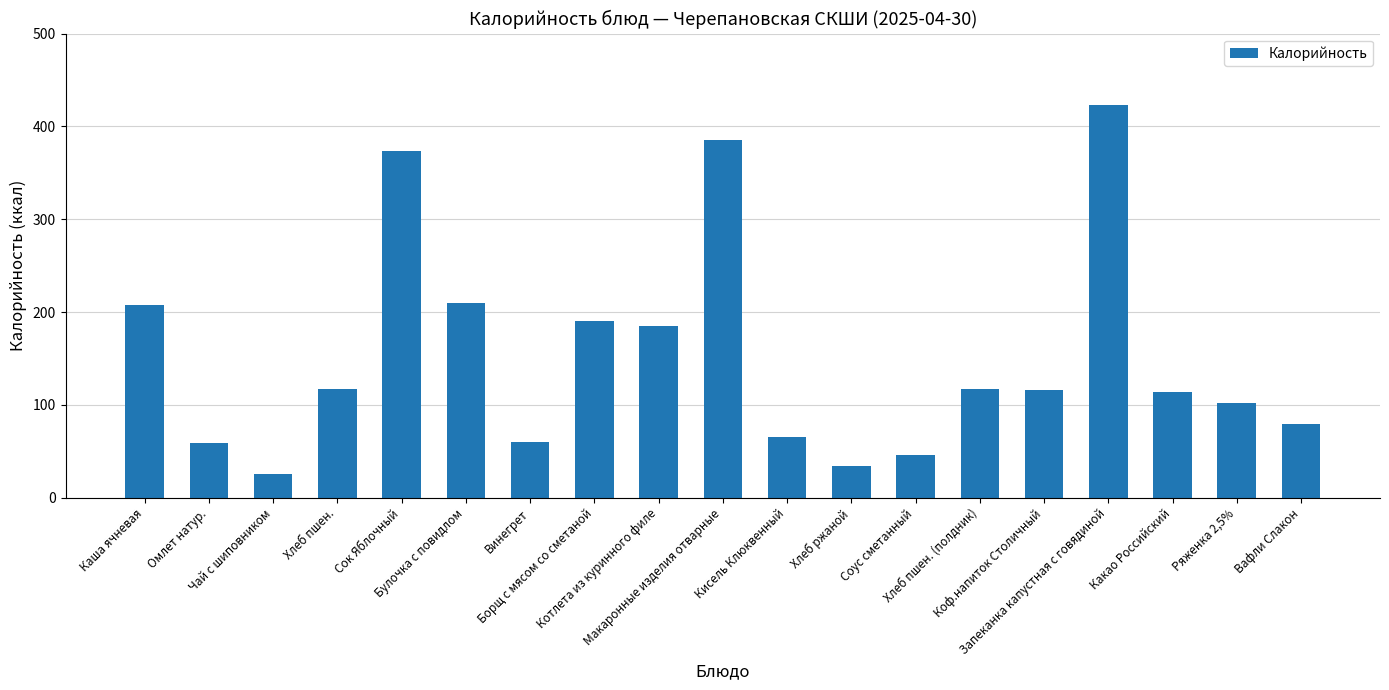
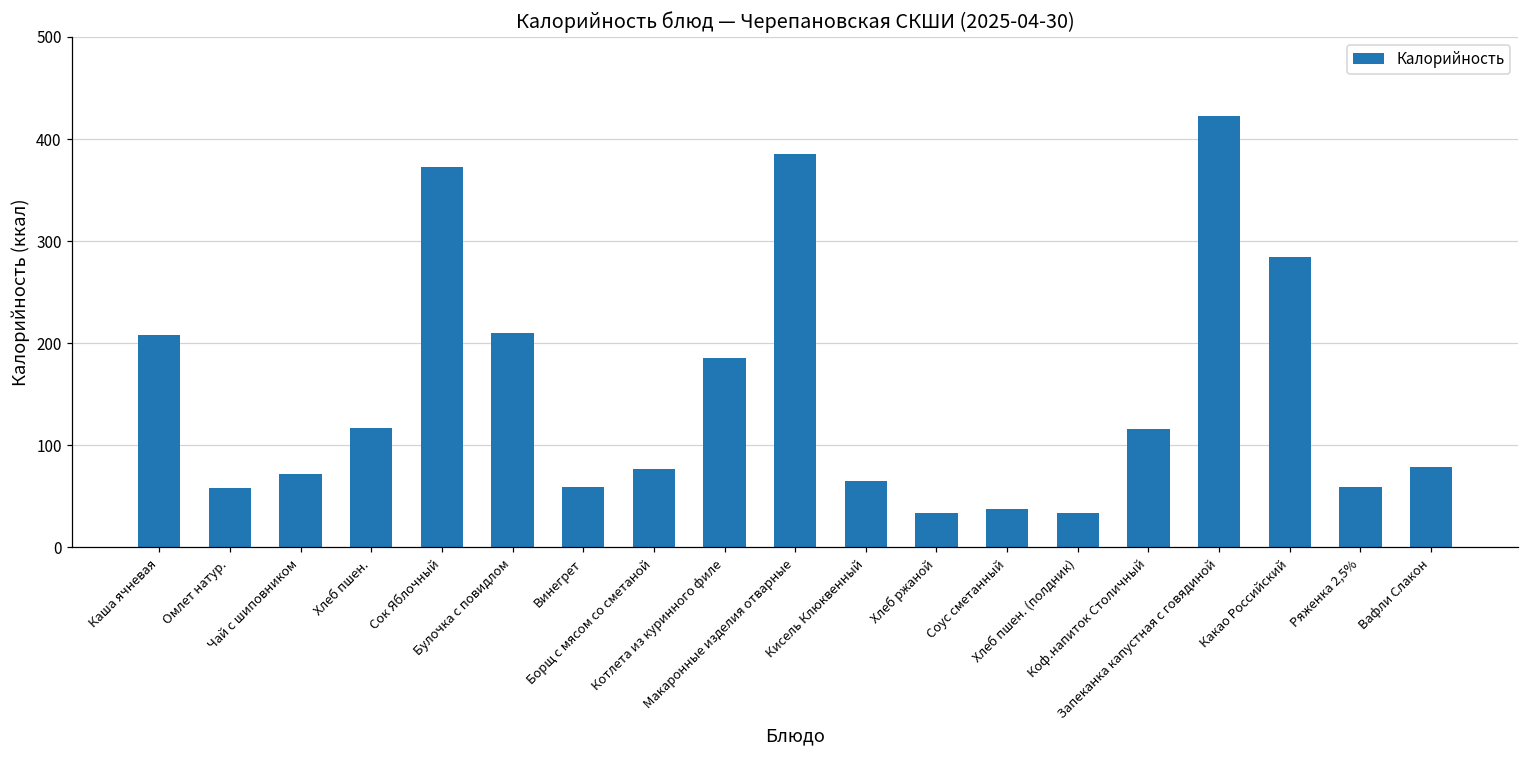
Чай с шиповником: 30 -> 70
Борщ с мясом со сметаной: 190 -> 80
Соус сметанный: 50 -> 40
Хлеб пшен. (полдник): 120 -> 30
Какао Российский: 110 -> 280
Ряженка 2,5%: 100 -> 60
